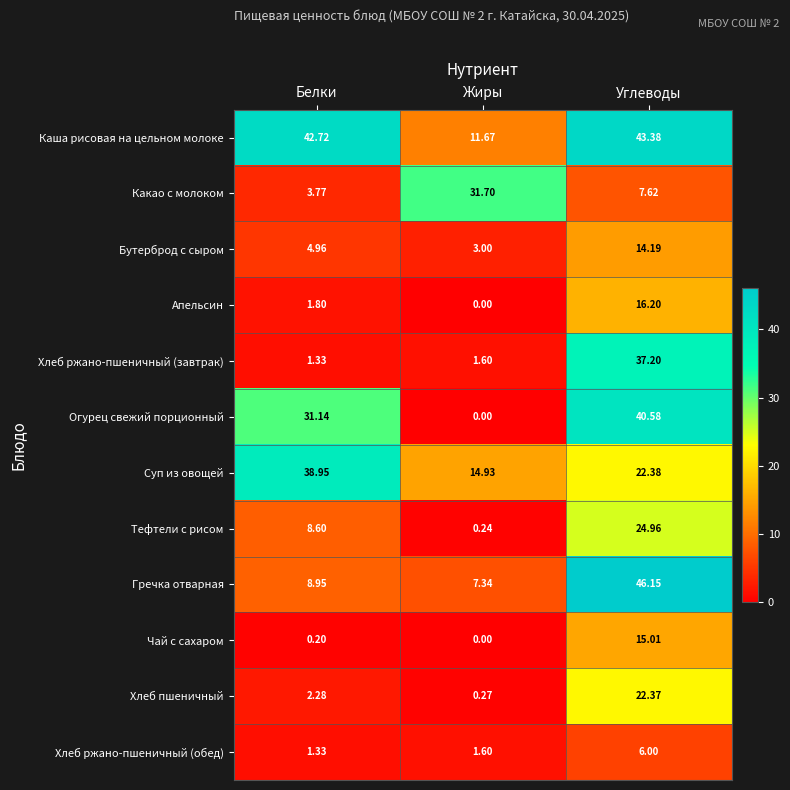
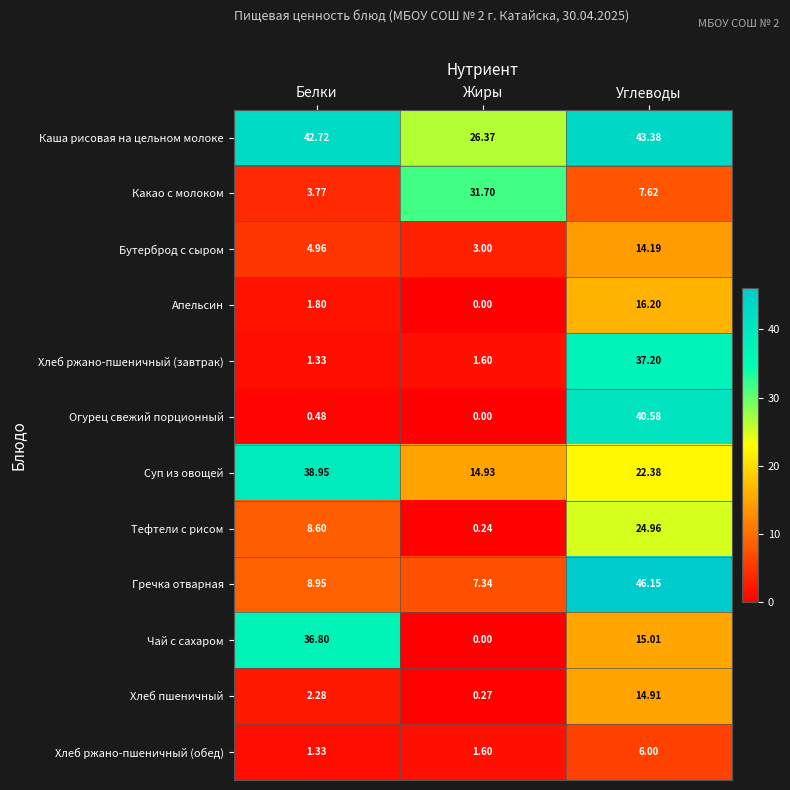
Каша рисовая на цельном молоке, Жиры: 11.67 -> 26.37
Огурец свежий порционный, Белки: 31.14 -> 0.48
Чай с сахаром, Белки: 0.20 -> 36.80
Хлеб пшеничный, Углеводы: 22.37 -> 14.91
